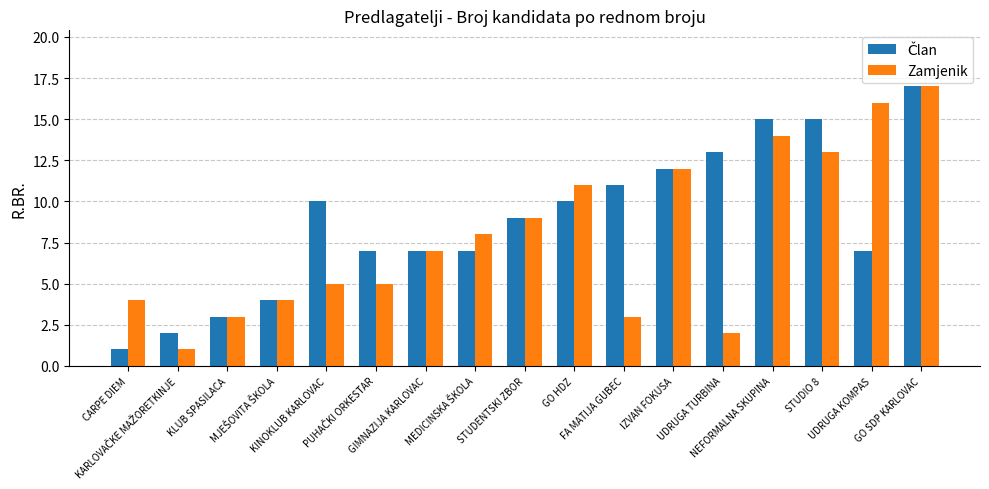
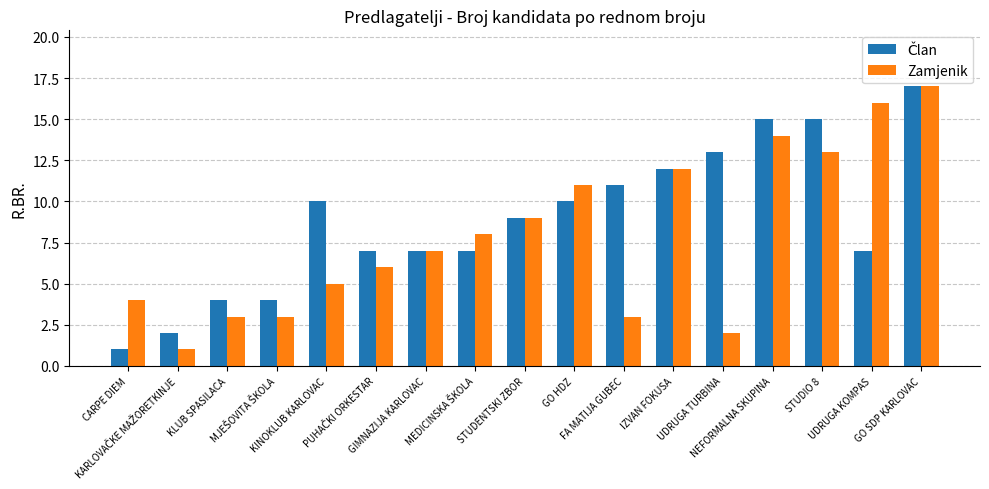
Član, KLUB SPASILACA: 3 -> 4
Zamjenik, MJEŠOVITA ŠKOLA: 4 -> 3
Zamjenik, PUHAČKI ORKESTAR: 5 -> 6
